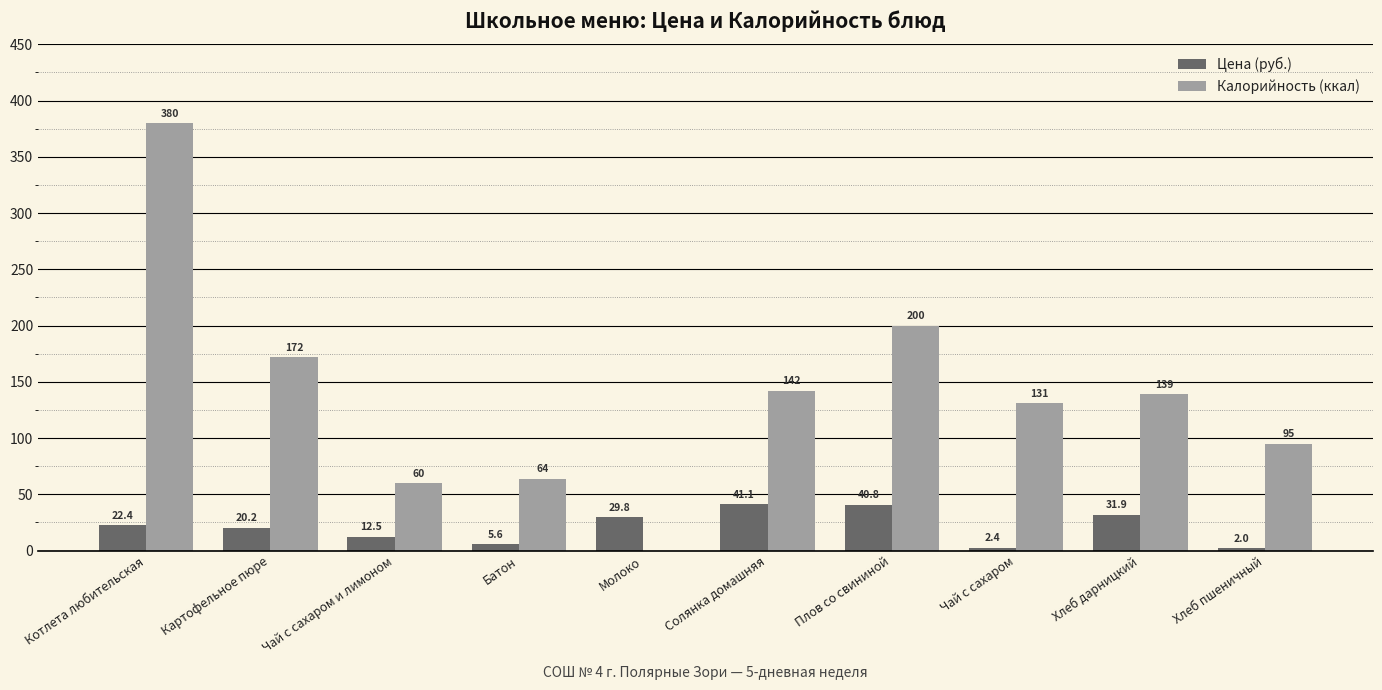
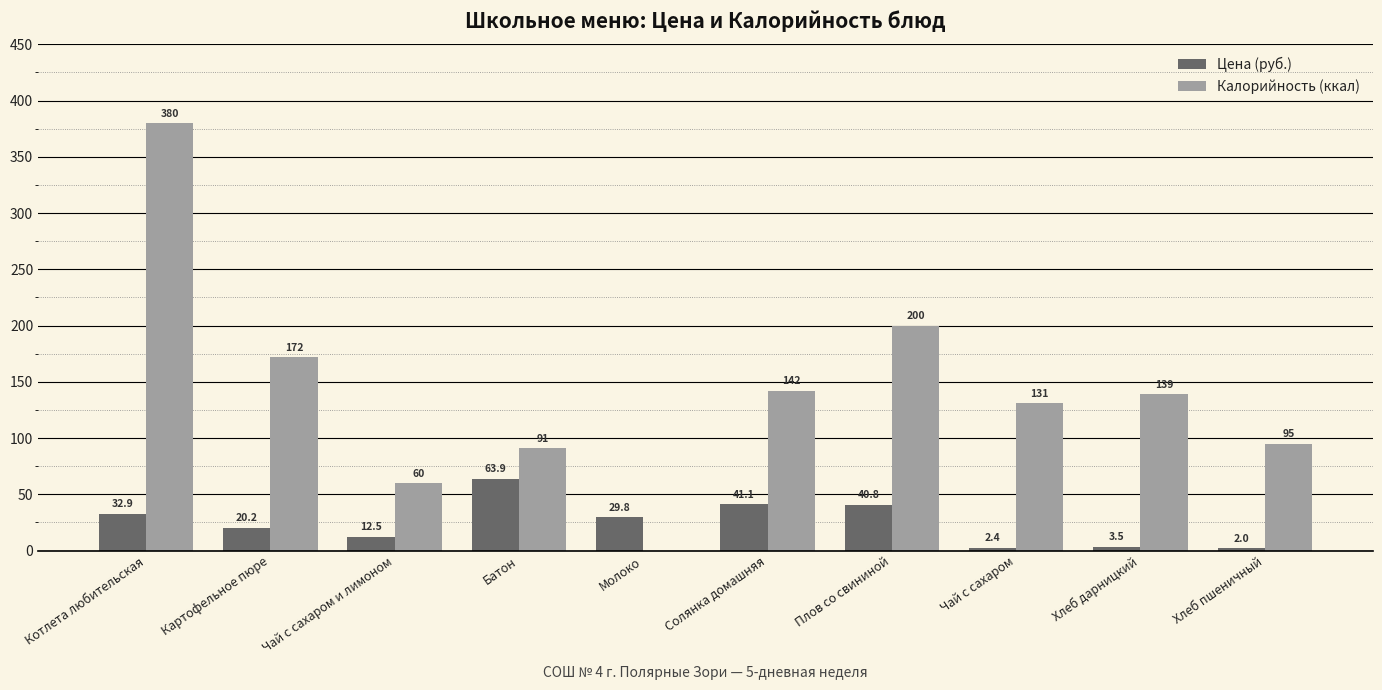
Цена (руб.), Котлета любительская: 22.4 -> 32.9
Цена (руб.), Батон: 5.6 -> 63.9
Калорийность (ккал), Батон: 64 -> 91
Цена (руб.), Хлеб дарницкий: 31.9 -> 3.5
